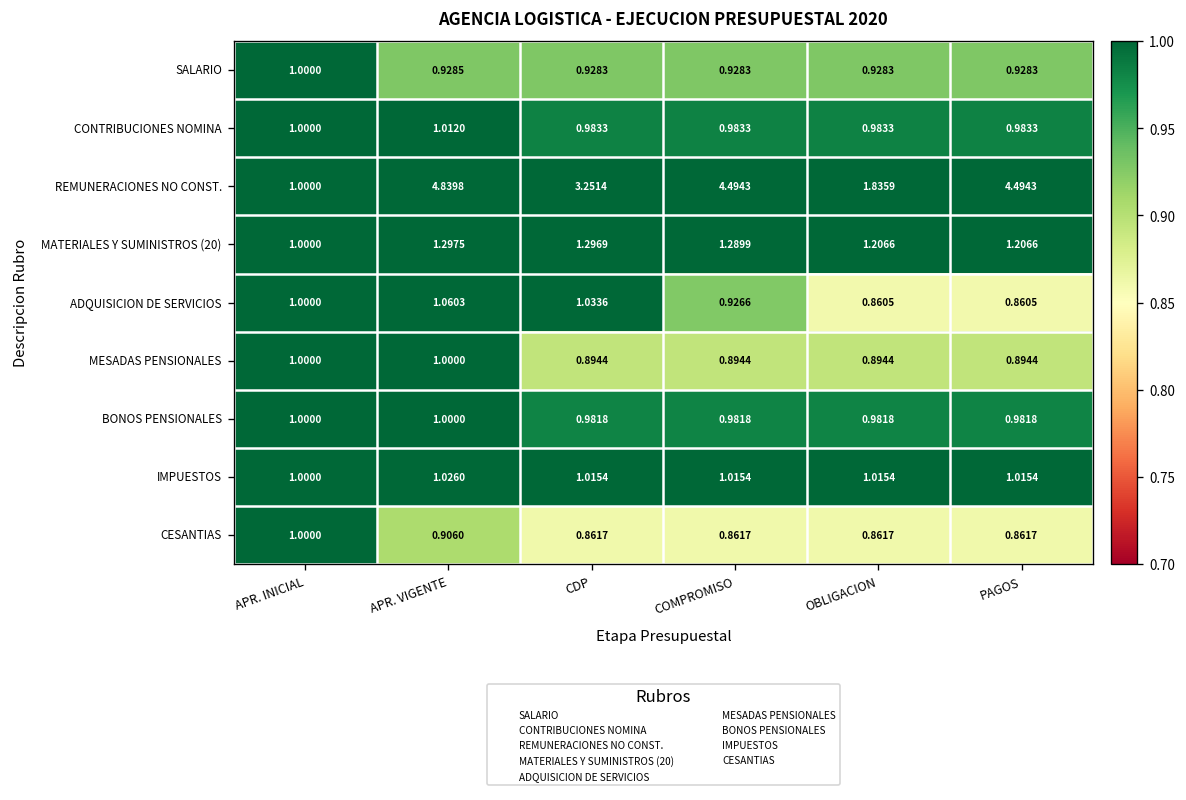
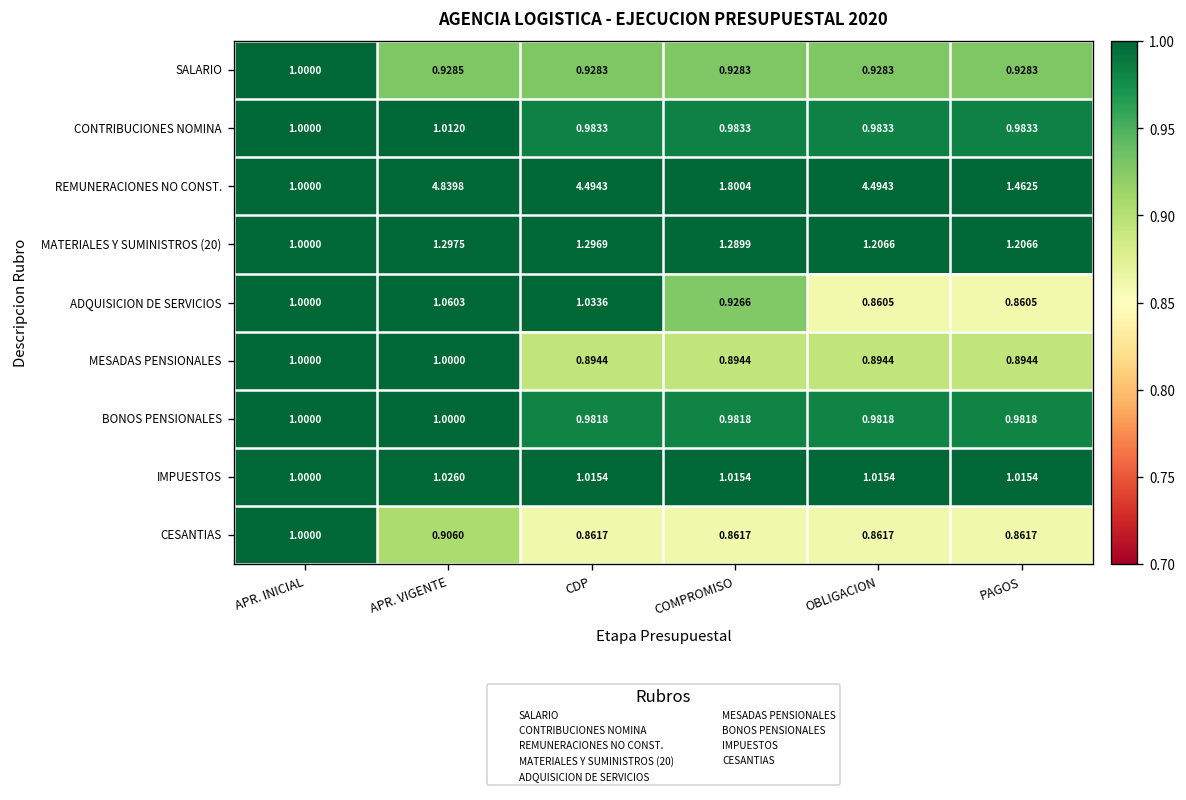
REMUNERACIONES NO CONST., CDP: 3.2514 -> 4.4943
REMUNERACIONES NO CONST., COMPROMISO: 4.4943 -> 1.8004
REMUNERACIONES NO CONST., OBLIGACION: 1.8359 -> 4.4943
REMUNERACIONES NO CONST., PAGOS: 4.4943 -> 1.4625
